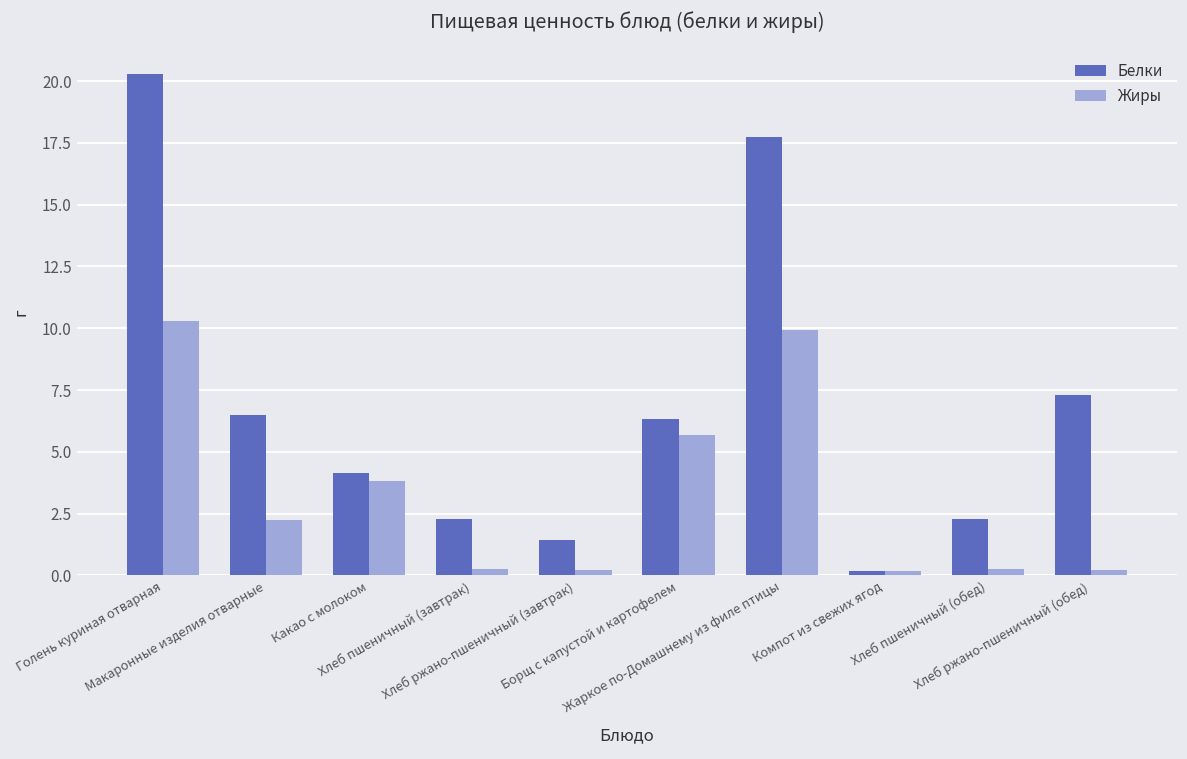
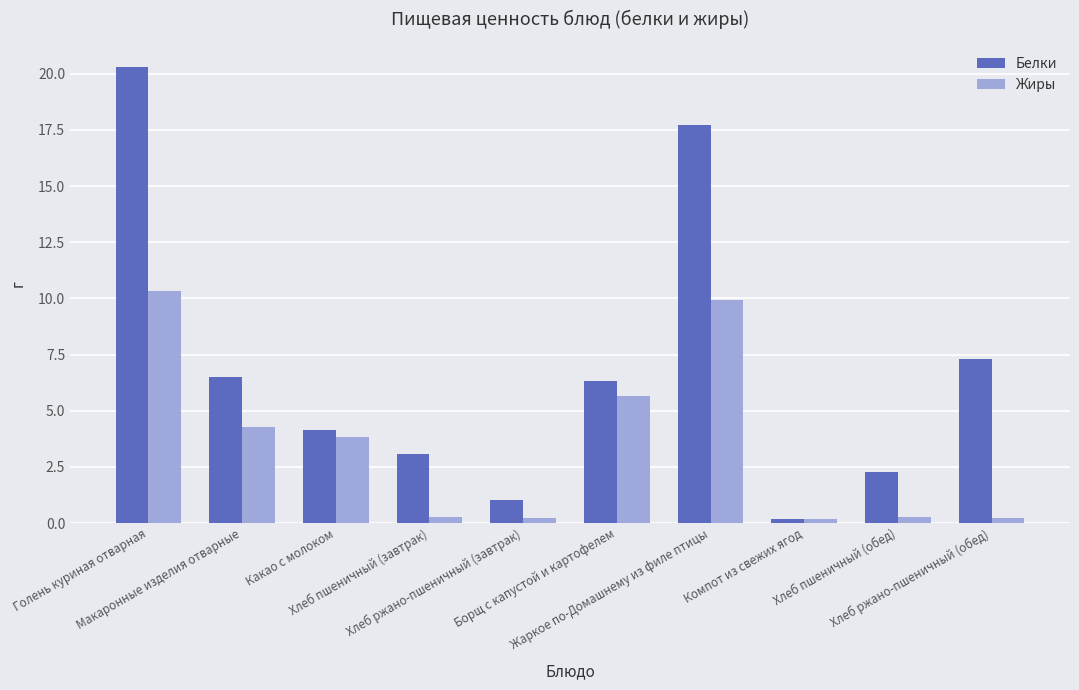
Жиры, Макаронные изделия отварные: 2.2 -> 4.3
Белки, Хлеб пшеничный (завтрак): 2.3 -> 3.1
Белки, Хлеб ржано-пшеничный (завтрак): 1.4 -> 1.0
